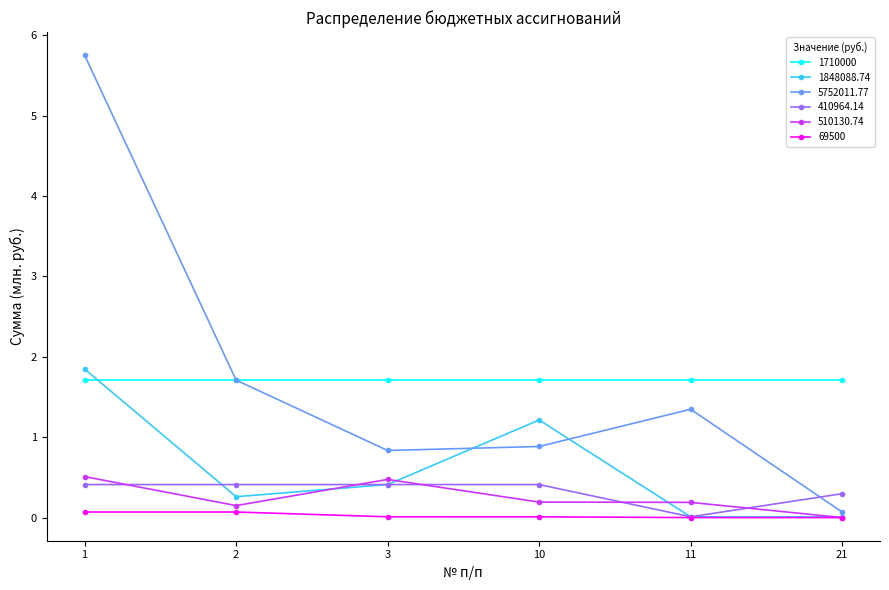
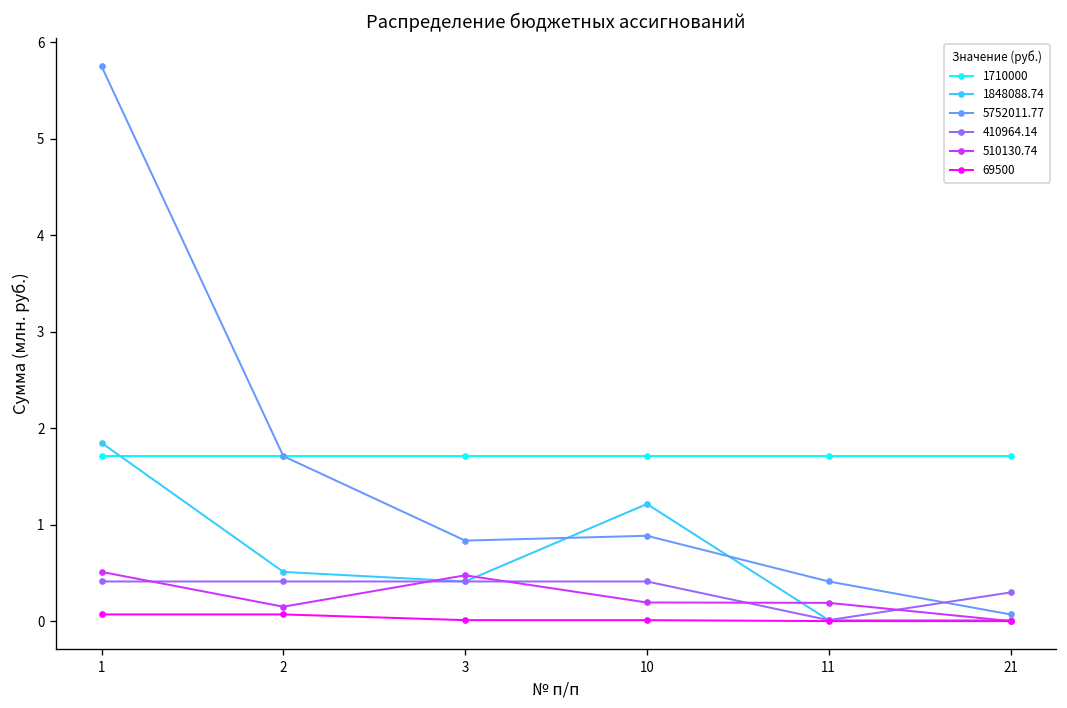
1848088.74, 2: 0.3 -> 0.5
5752011.77, 11: 1.3 -> 0.4
